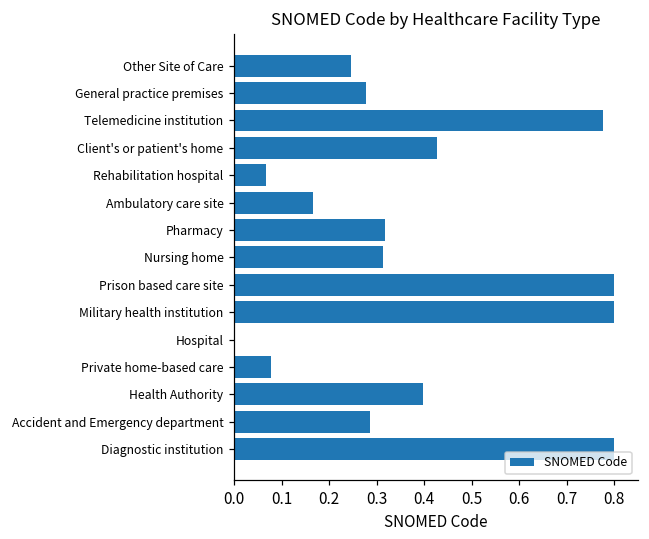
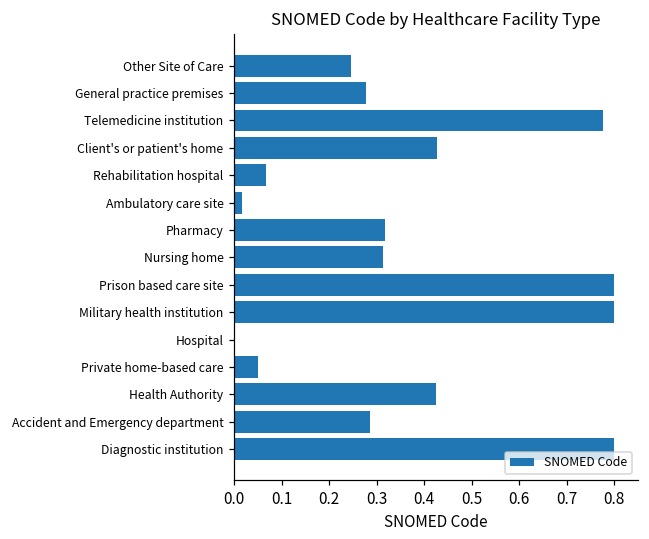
Ambulatory care site: 0.17 -> 0.02
Private home-based care: 0.08 -> 0.05
Health Authority: 0.40 -> 0.43
